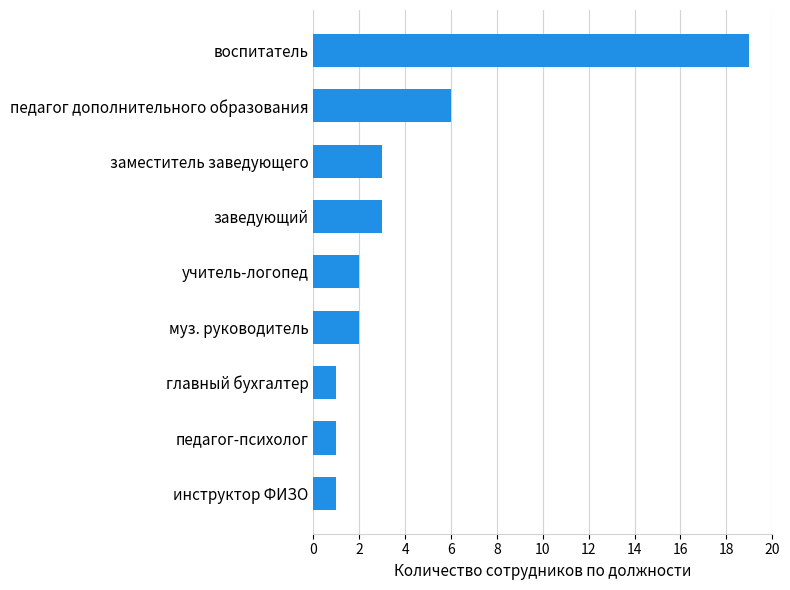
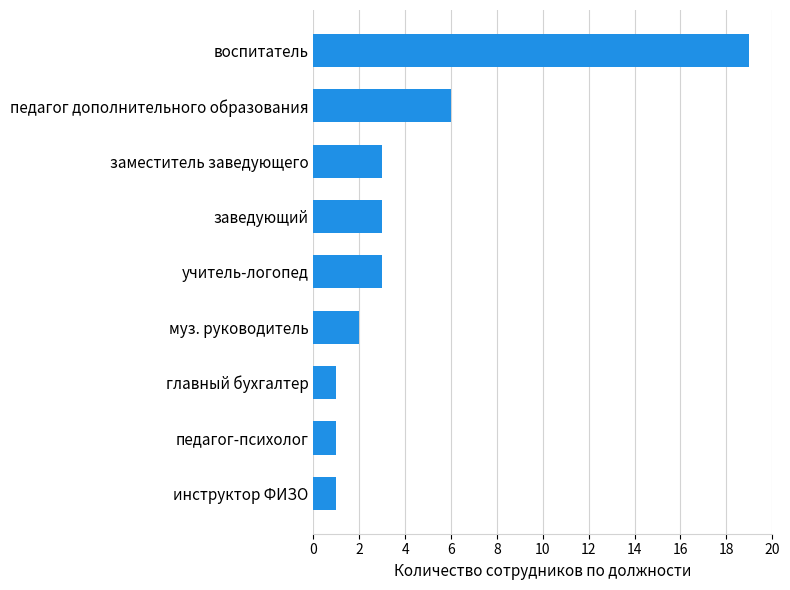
учитель-логопед: 2 -> 3
